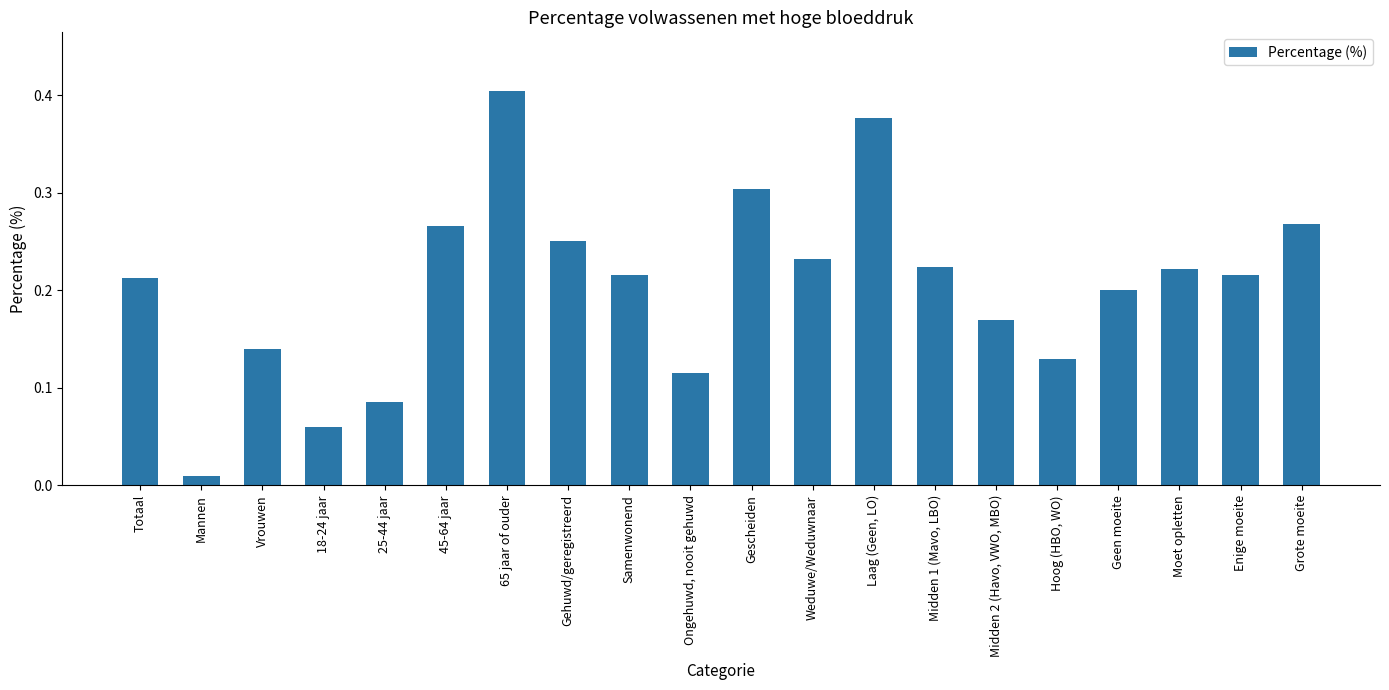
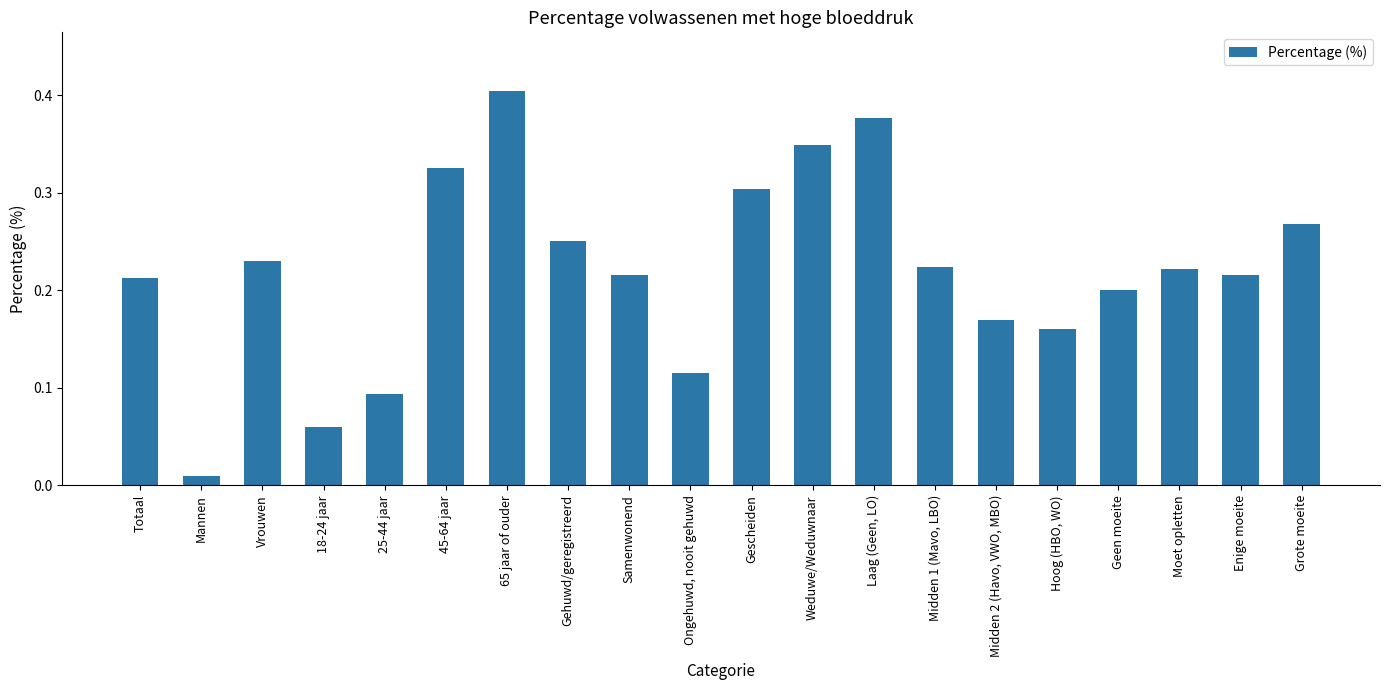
Vrouwen: 0.14 -> 0.23
25-44 jaar: 0.085 -> 0.094
45-64 jaar: 0.27 -> 0.33
Weduwe/Weduwnaar: 0.23 -> 0.35
Hoog (HBO, WO): 0.13 -> 0.16
